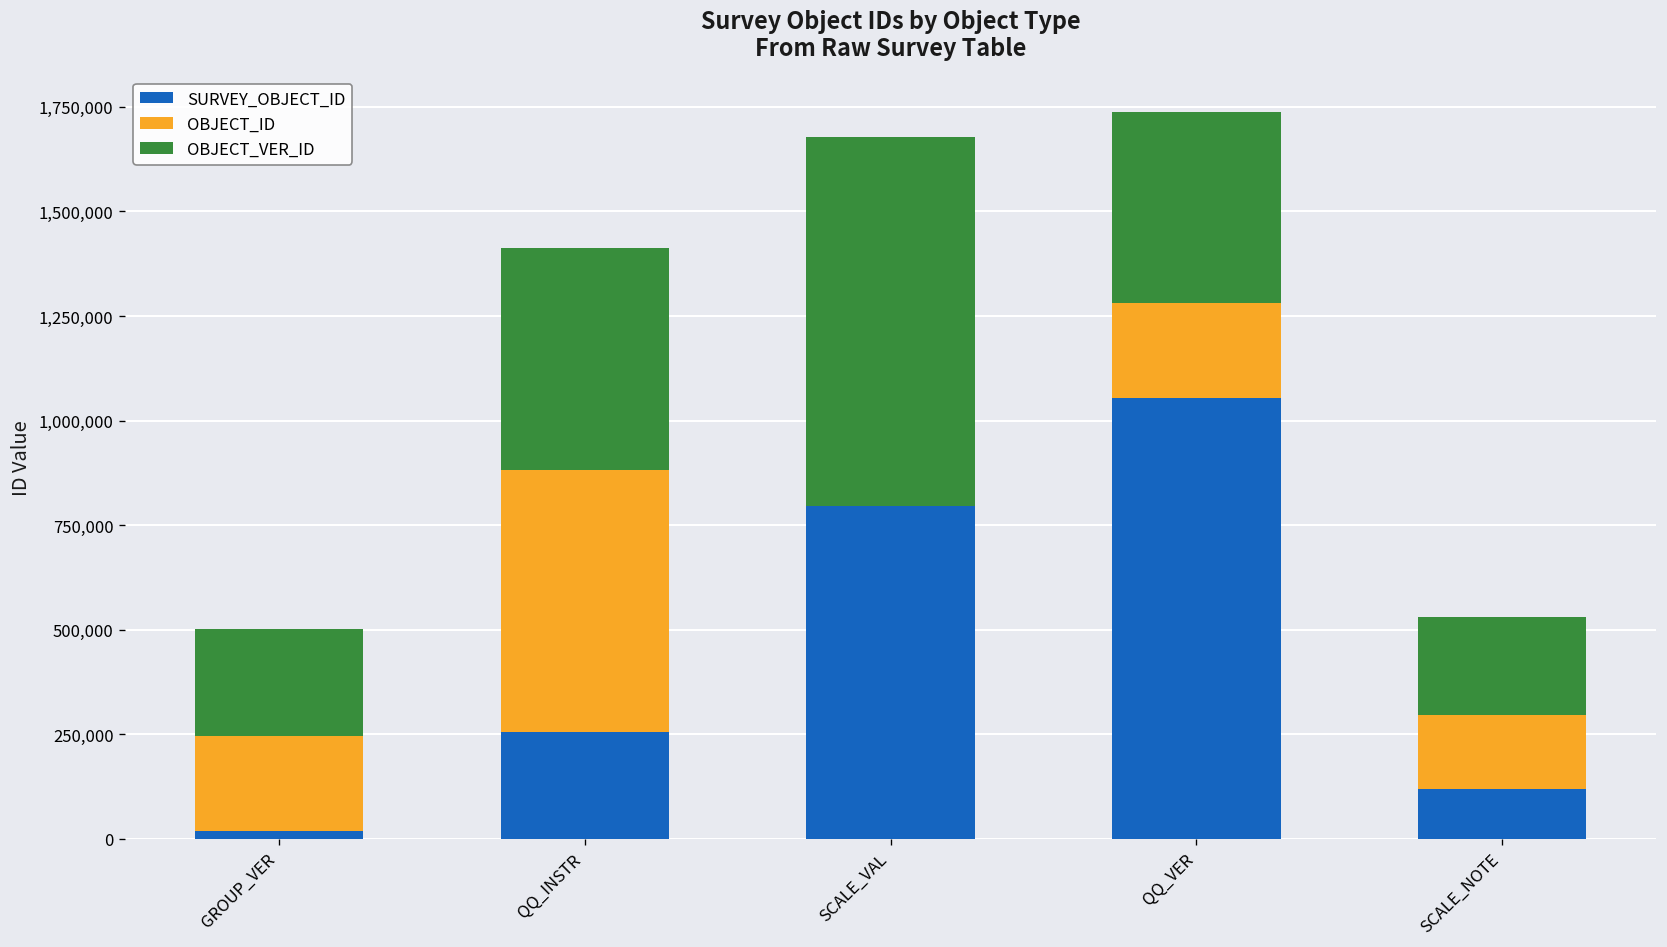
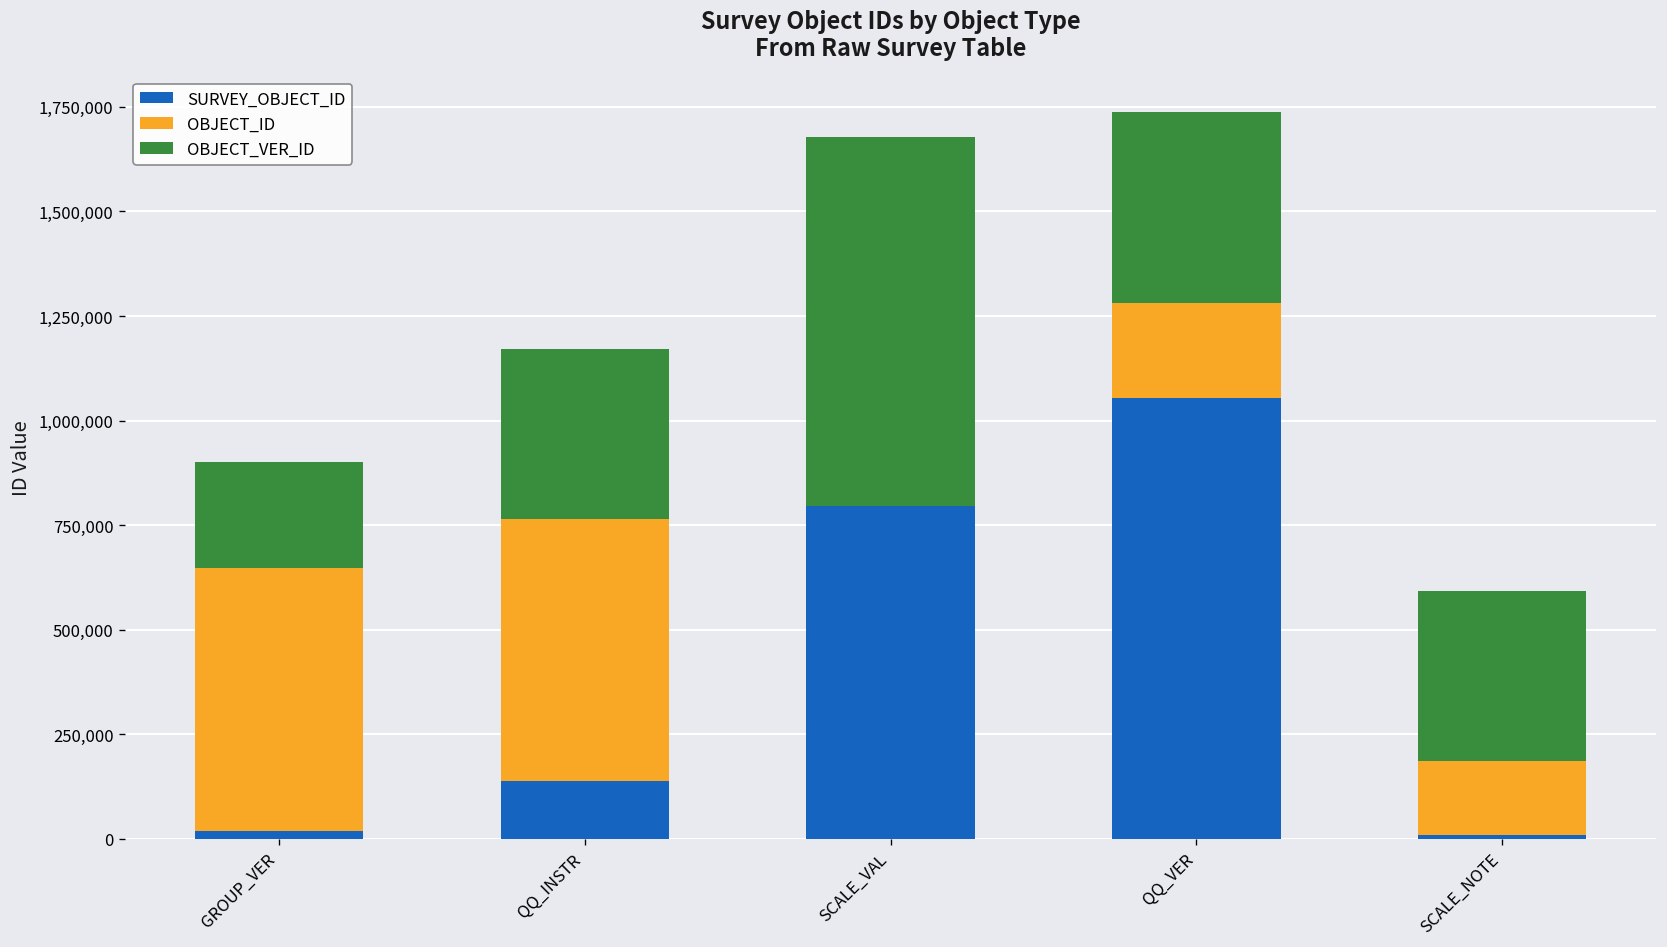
OBJECT_ID, GROUP_VER: 230,000 -> 630,000
SURVEY_OBJECT_ID, QQ_INSTR: 250,000 -> 140,000
OBJECT_VER_ID, QQ_INSTR: 530,000 -> 410,000
SURVEY_OBJECT_ID, SCALE_NOTE: 120,000 -> 10,000
OBJECT_VER_ID, SCALE_NOTE: 230,000 -> 410,000
